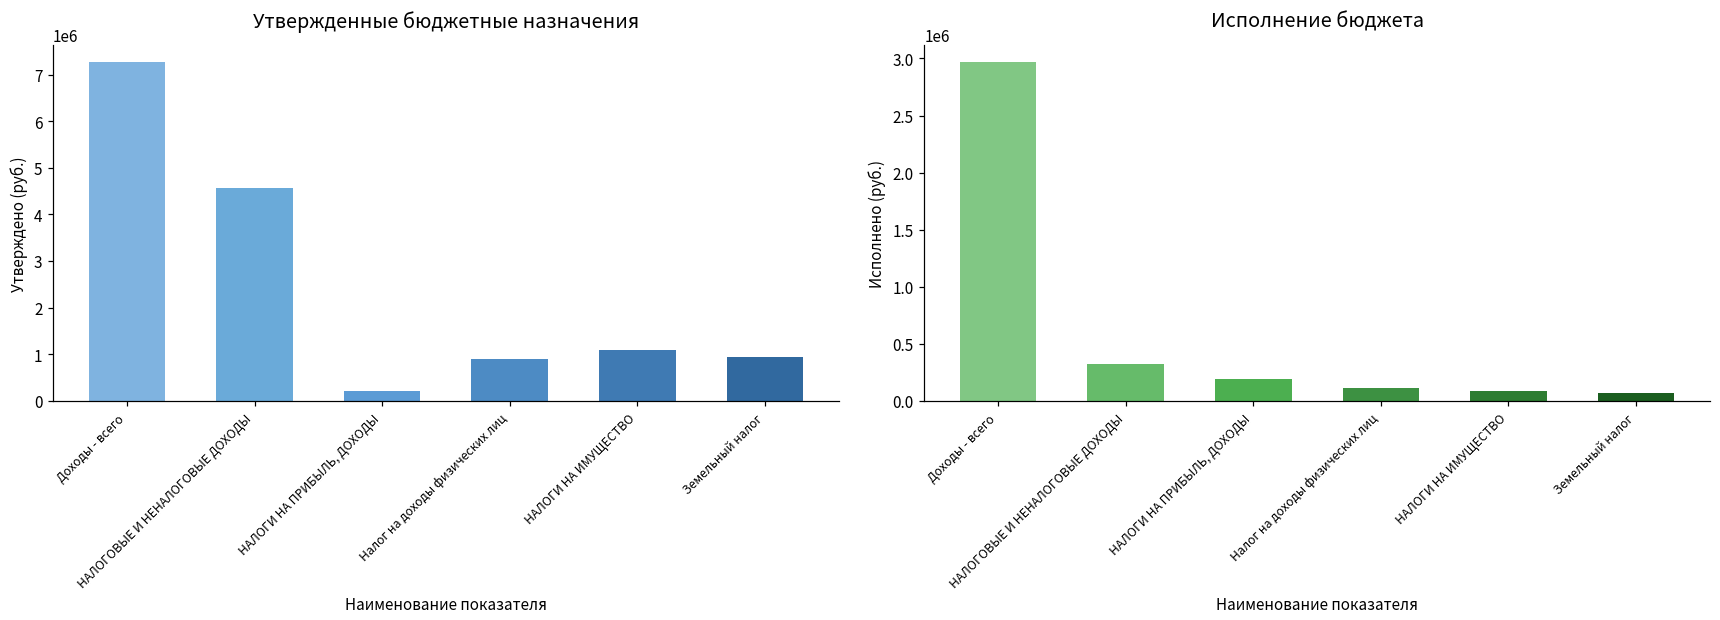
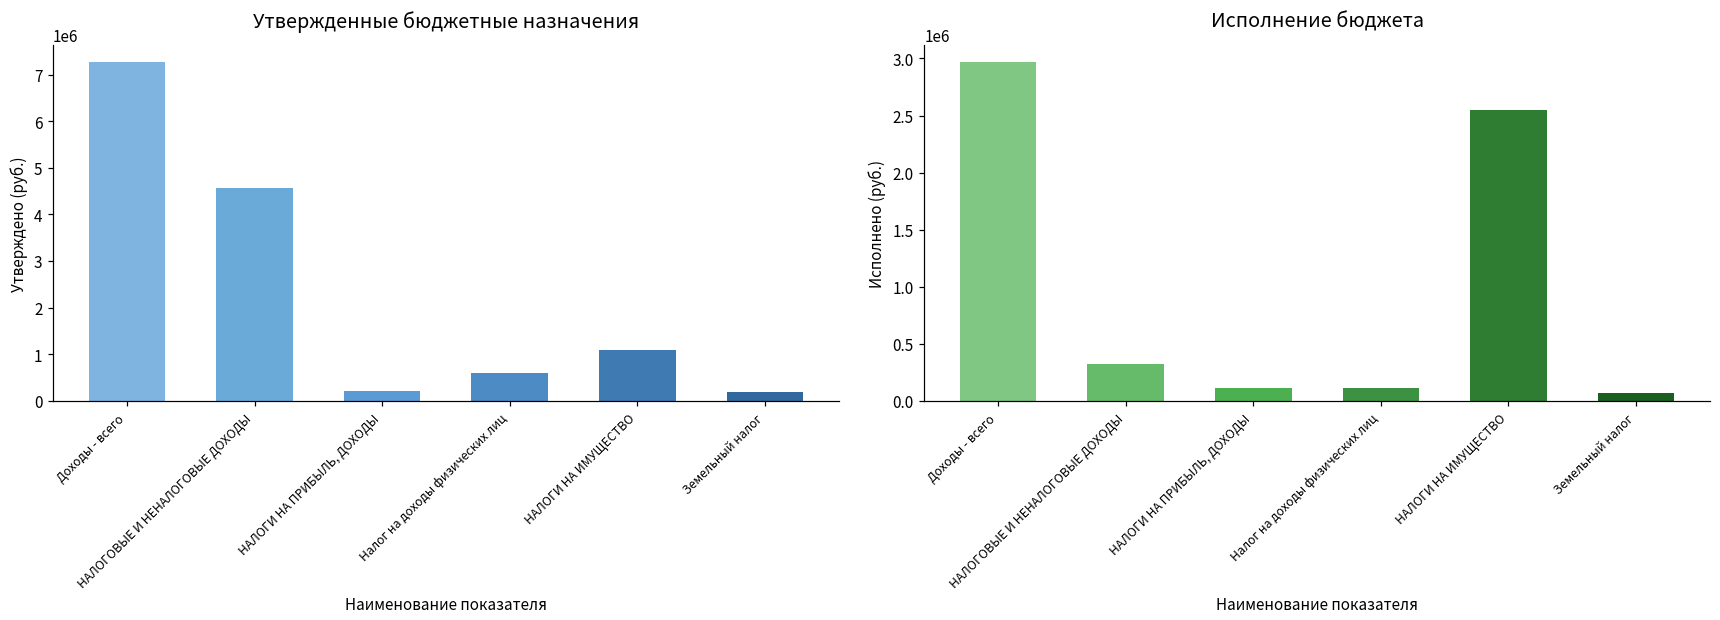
Утвержденные бюджетные назначения, Налог на доходы физических лиц: 900000 -> 600000
Утвержденные бюджетные назначения, Земельный налог: 1000000 -> 200000
Исполнение бюджета, НАЛОГИ НА ПРИБЫЛЬ, ДОХОДЫ: 200000 -> 110000
Исполнение бюджета, НАЛОГИ НА ИМУЩЕСТВО: 90000 -> 2550000
